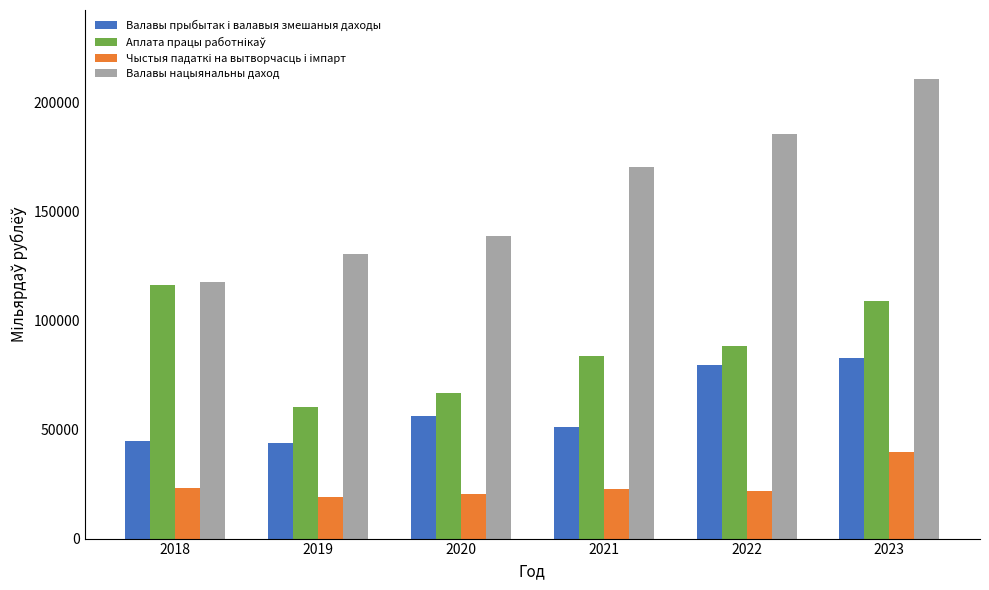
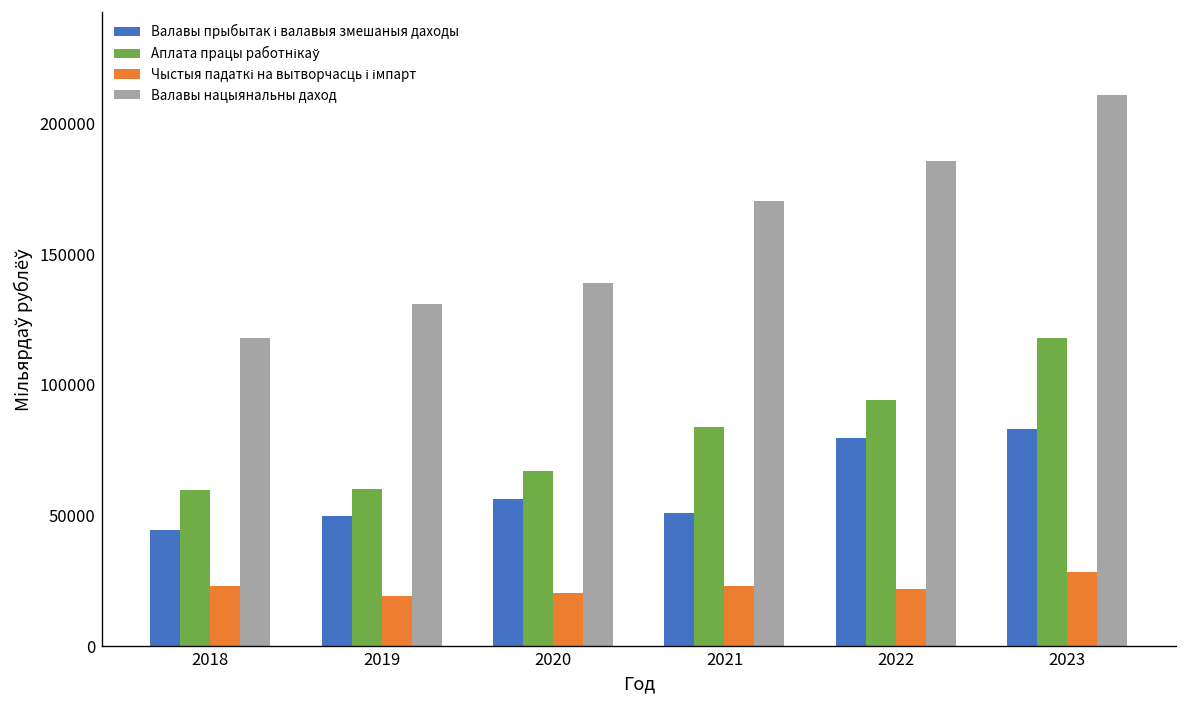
Аплата працы работнікаў, 2018: 116000 -> 60000
Валавы прыбытак і валавыя змешаныя даходы, 2019: 44000 -> 50000
Аплата працы работнікаў, 2022: 88000 -> 94000
Аплата працы работнікаў, 2023: 109000 -> 118000
Чыстыя падаткі на вытворчасць і імпарт, 2023: 40000 -> 28000
